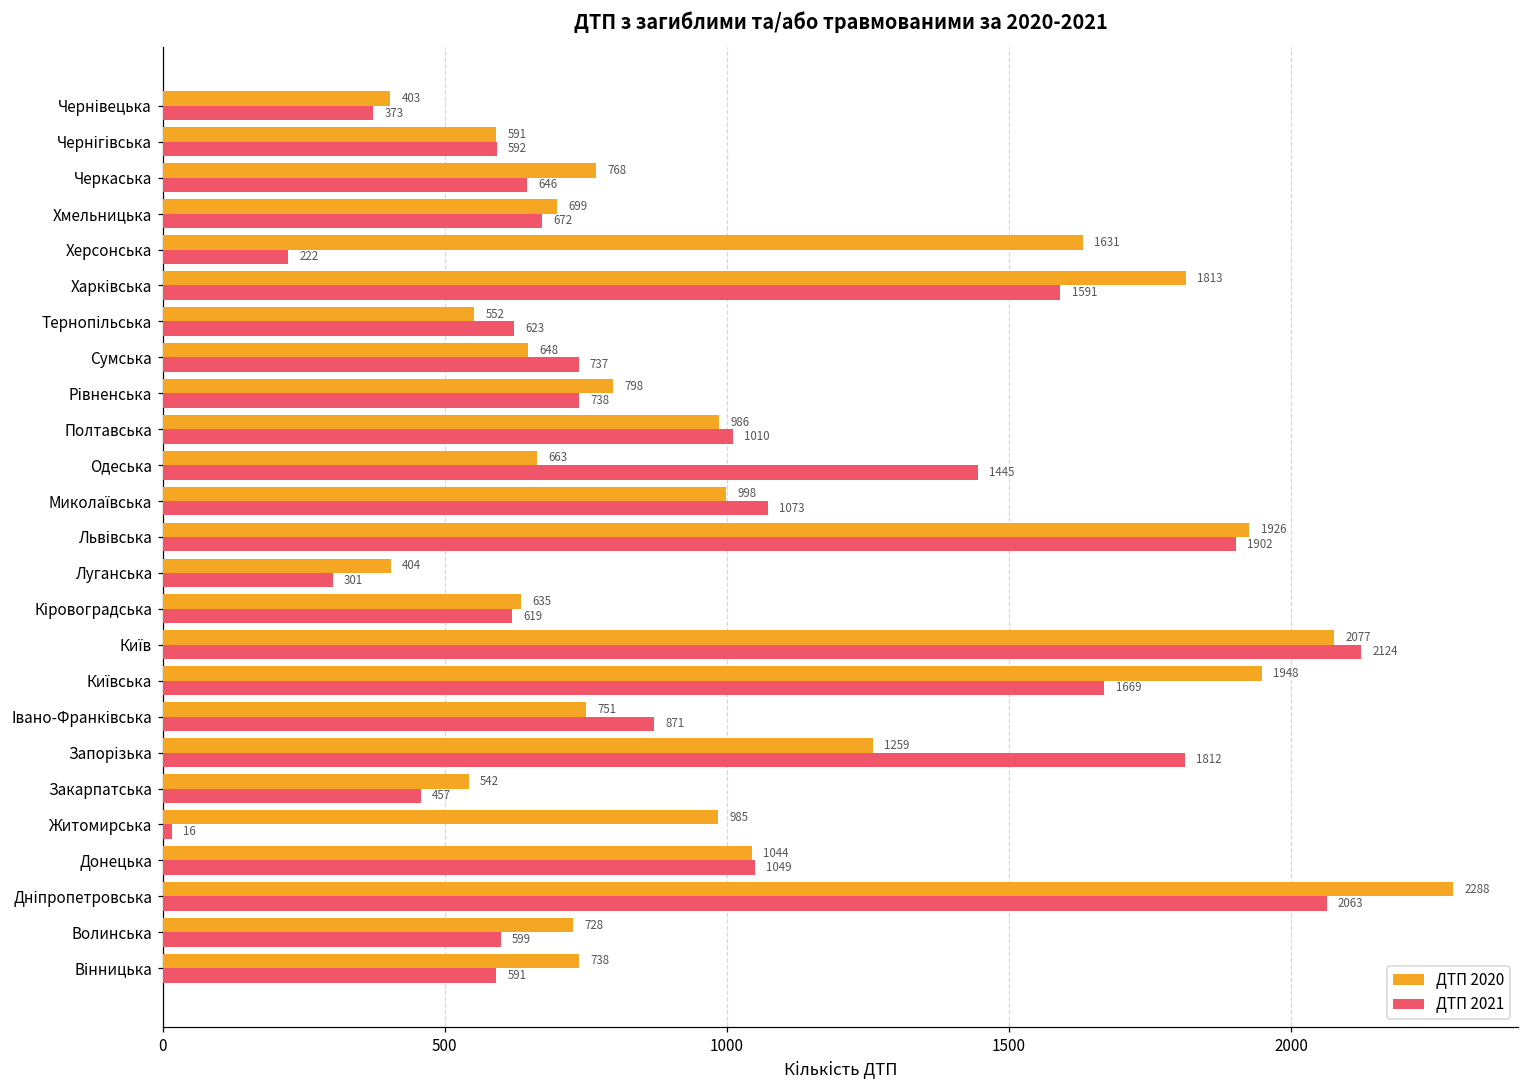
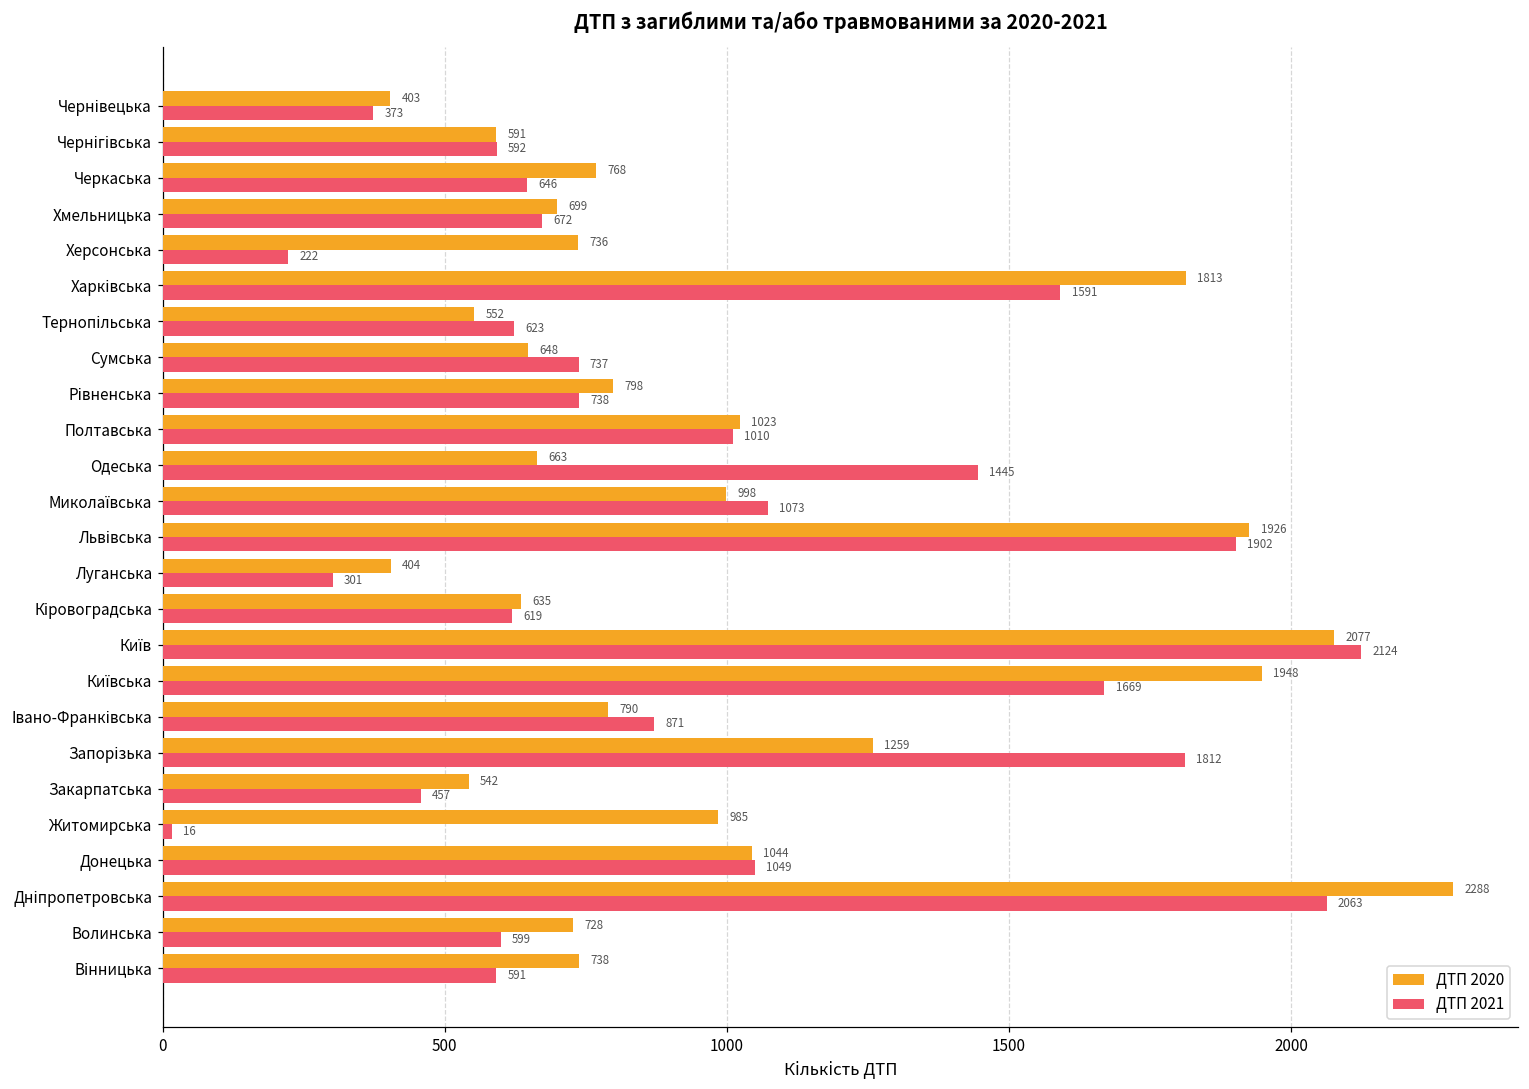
ДТП 2020, Херсонська: 1631 -> 736
ДТП 2020, Полтавська: 986 -> 1023
ДТП 2020, Івано-Франківська: 751 -> 790
